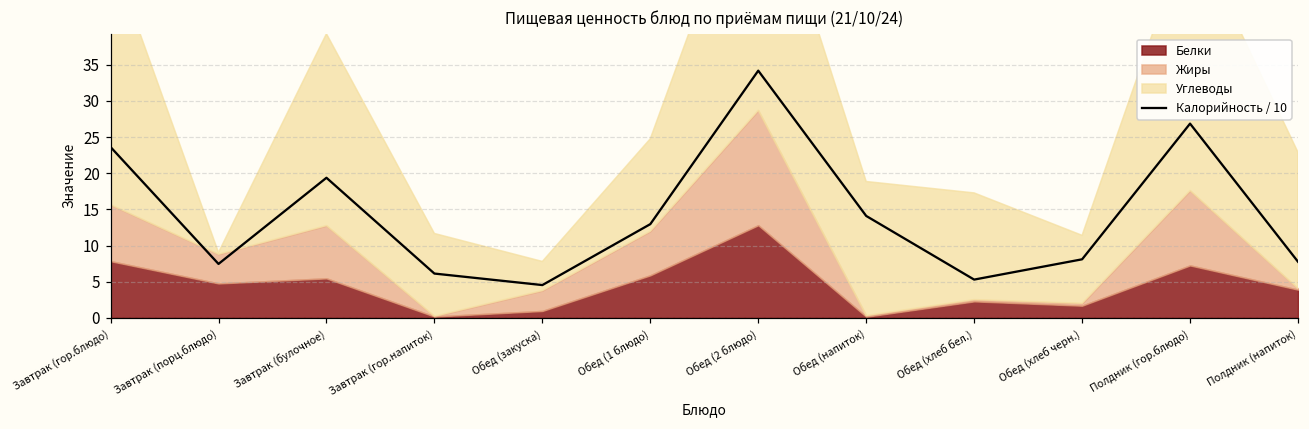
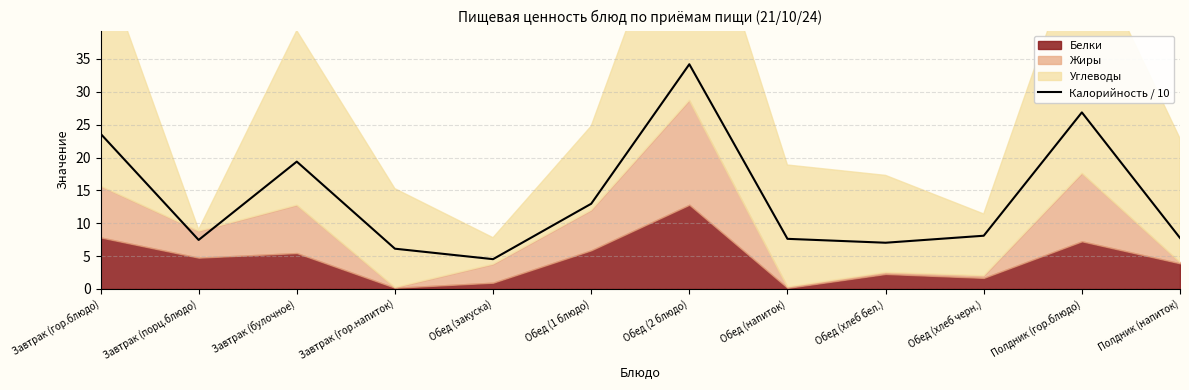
Углеводы, Завтрак (гор.напиток): 11 -> 15
Калорийность / 10, Обед (напиток): 14 -> 8
Калорийность / 10, Обед (хлеб бел.): 5 -> 7
